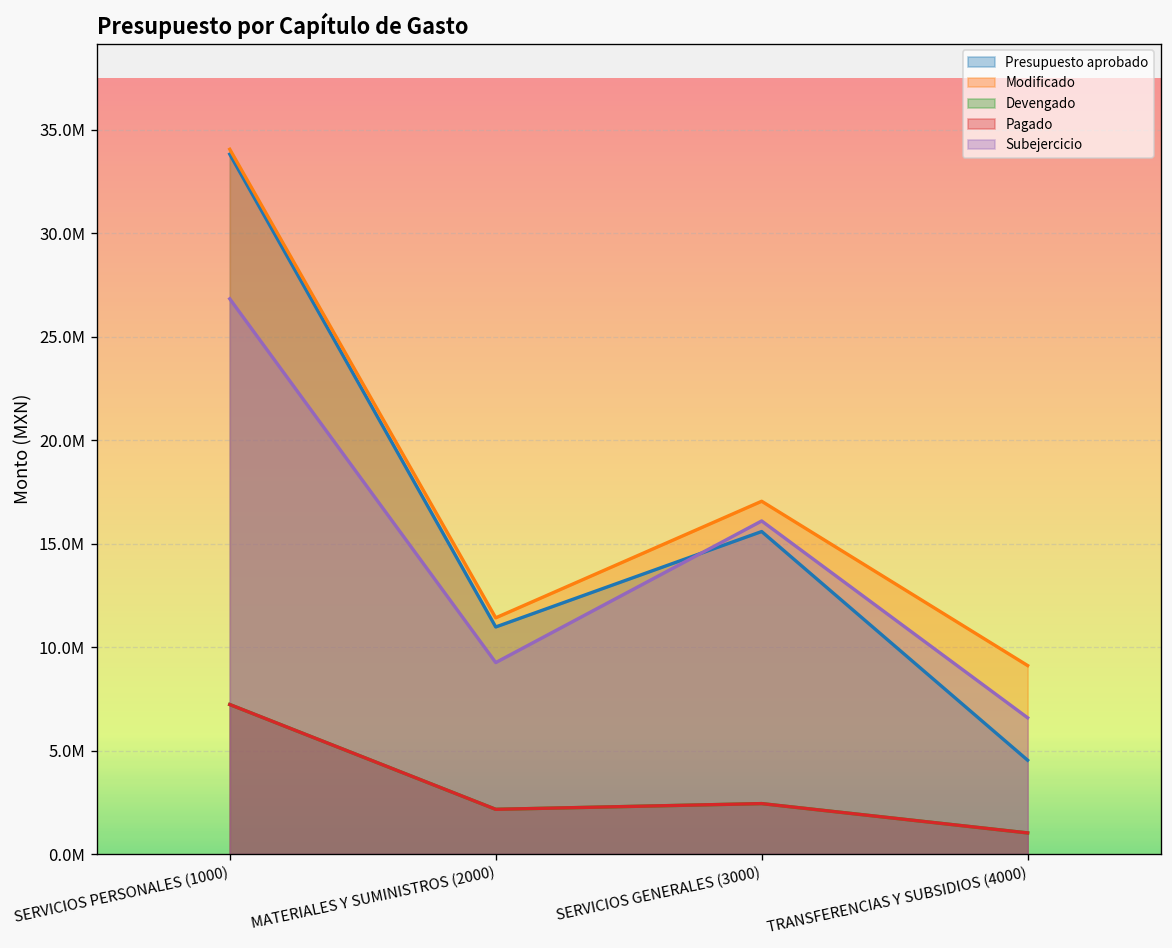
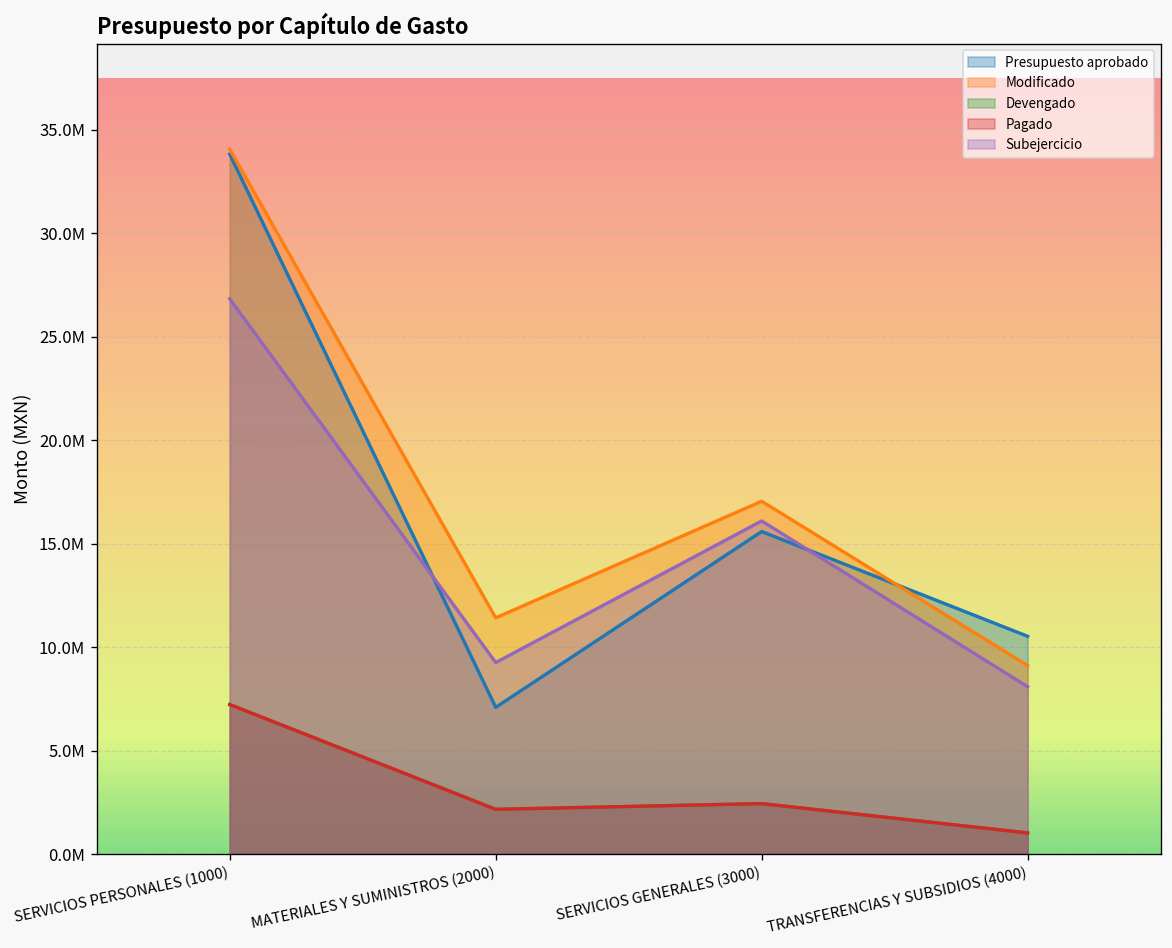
Presupuesto aprobado, MATERIALES Y SUMINISTROS (2000): 11000000 -> 7100000
Presupuesto aprobado, TRANSFERENCIAS Y SUBSIDIOS (4000): 4500000 -> 10500000
Subejercicio, TRANSFERENCIAS Y SUBSIDIOS (4000): 6600000 -> 8100000
